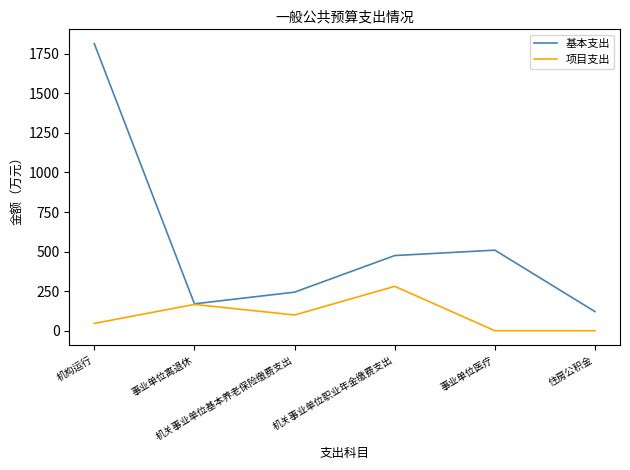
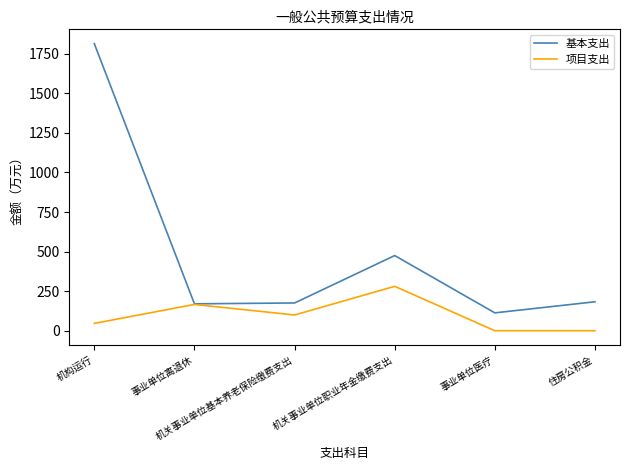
基本支出, 机关事业单位基本养老保险缴费支出: 240 -> 180
基本支出, 事业单位医疗: 510 -> 110
基本支出, 住房公积金: 120 -> 180
